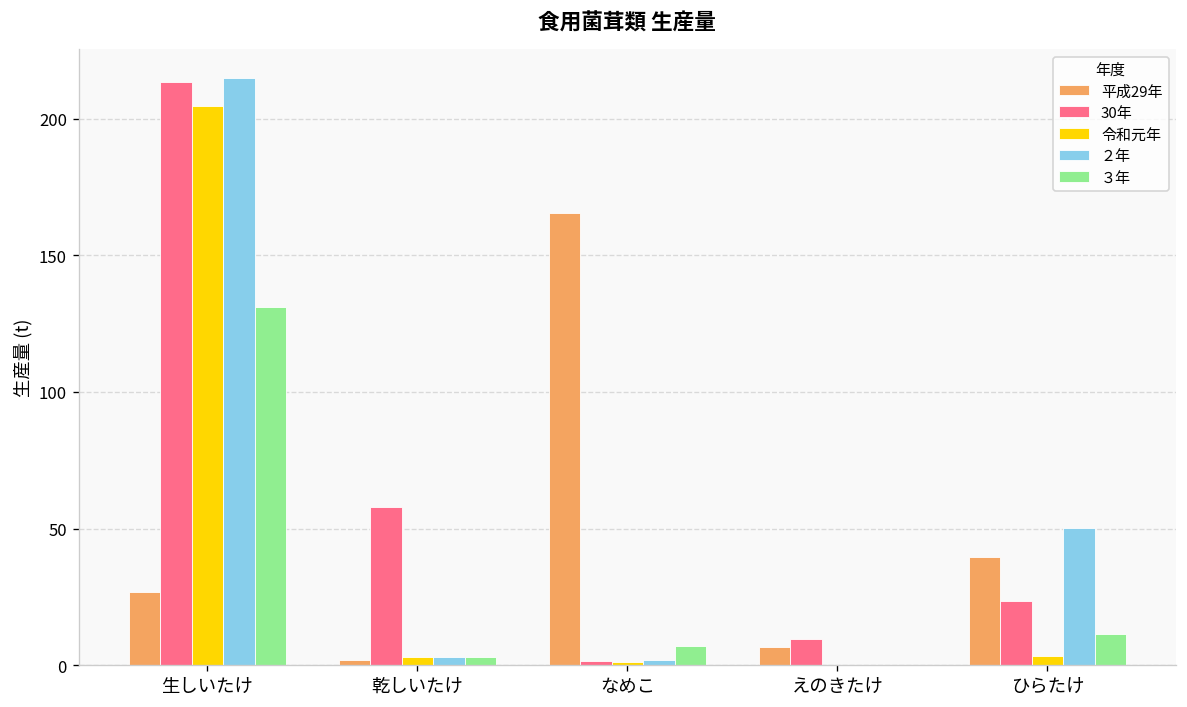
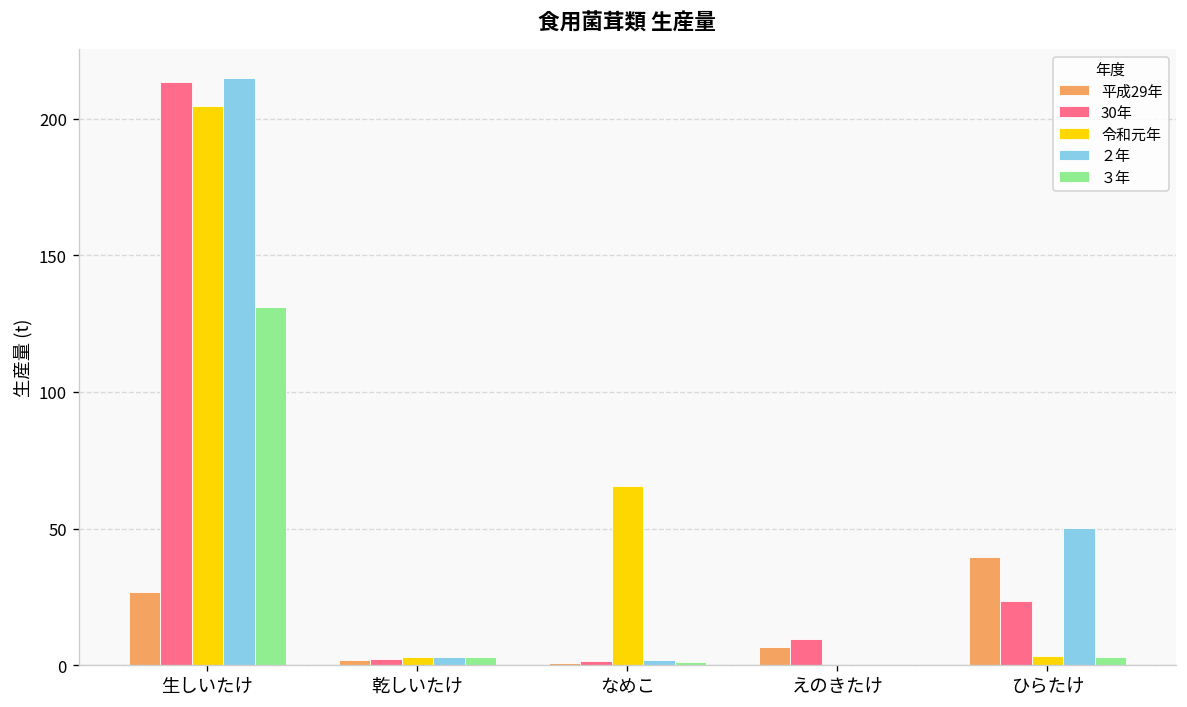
30年, 乾しいたけ: 58 -> 2
平成29年, なめこ: 165 -> 1
令和元年, なめこ: 1 -> 66
３年, なめこ: 7 -> 1
３年, ひらたけ: 12 -> 3
